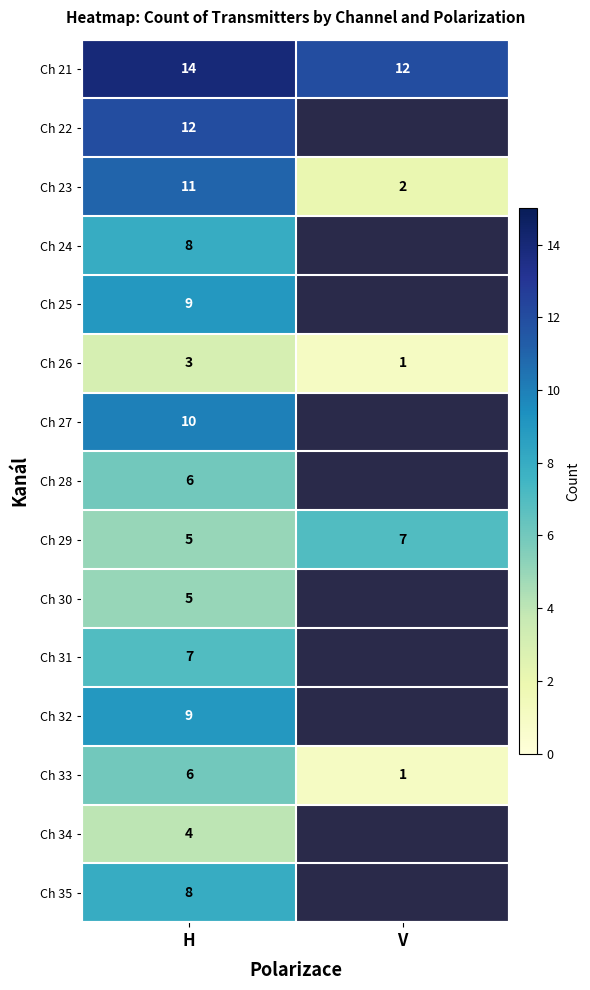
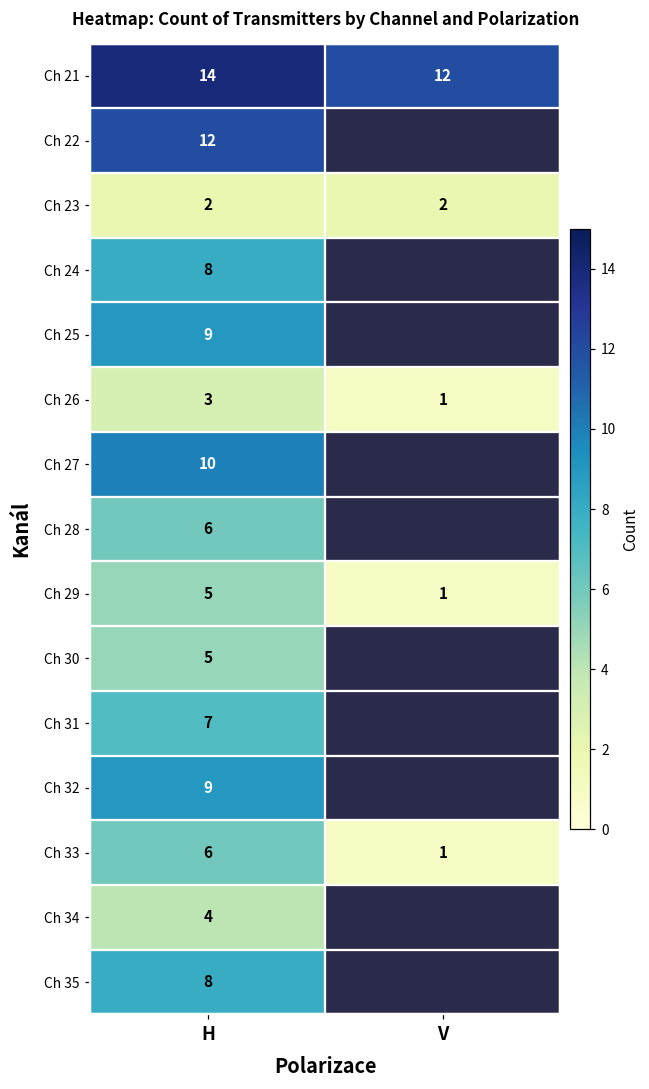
Ch 23, H: 11 -> 2
Ch 29, V: 7 -> 1
